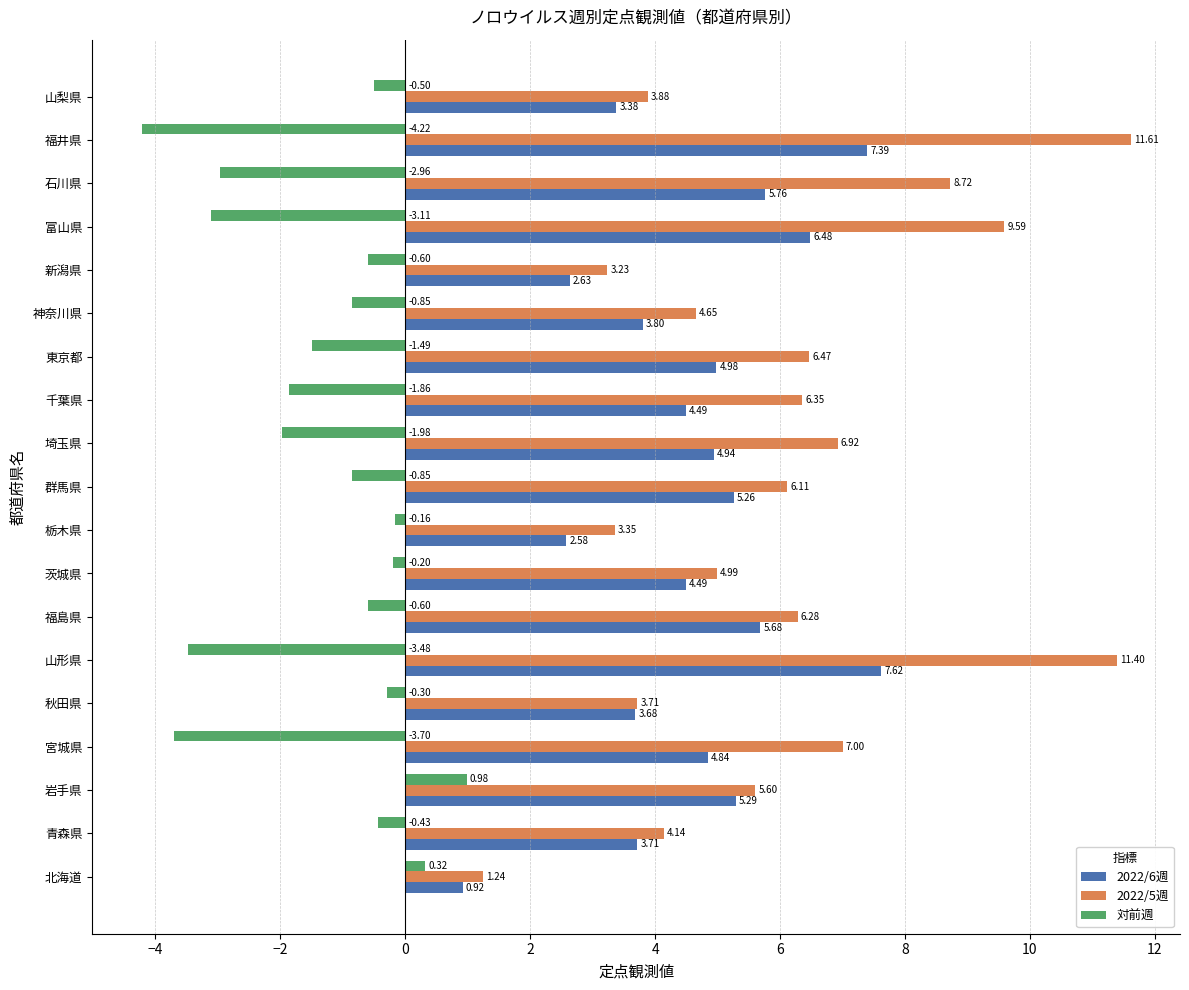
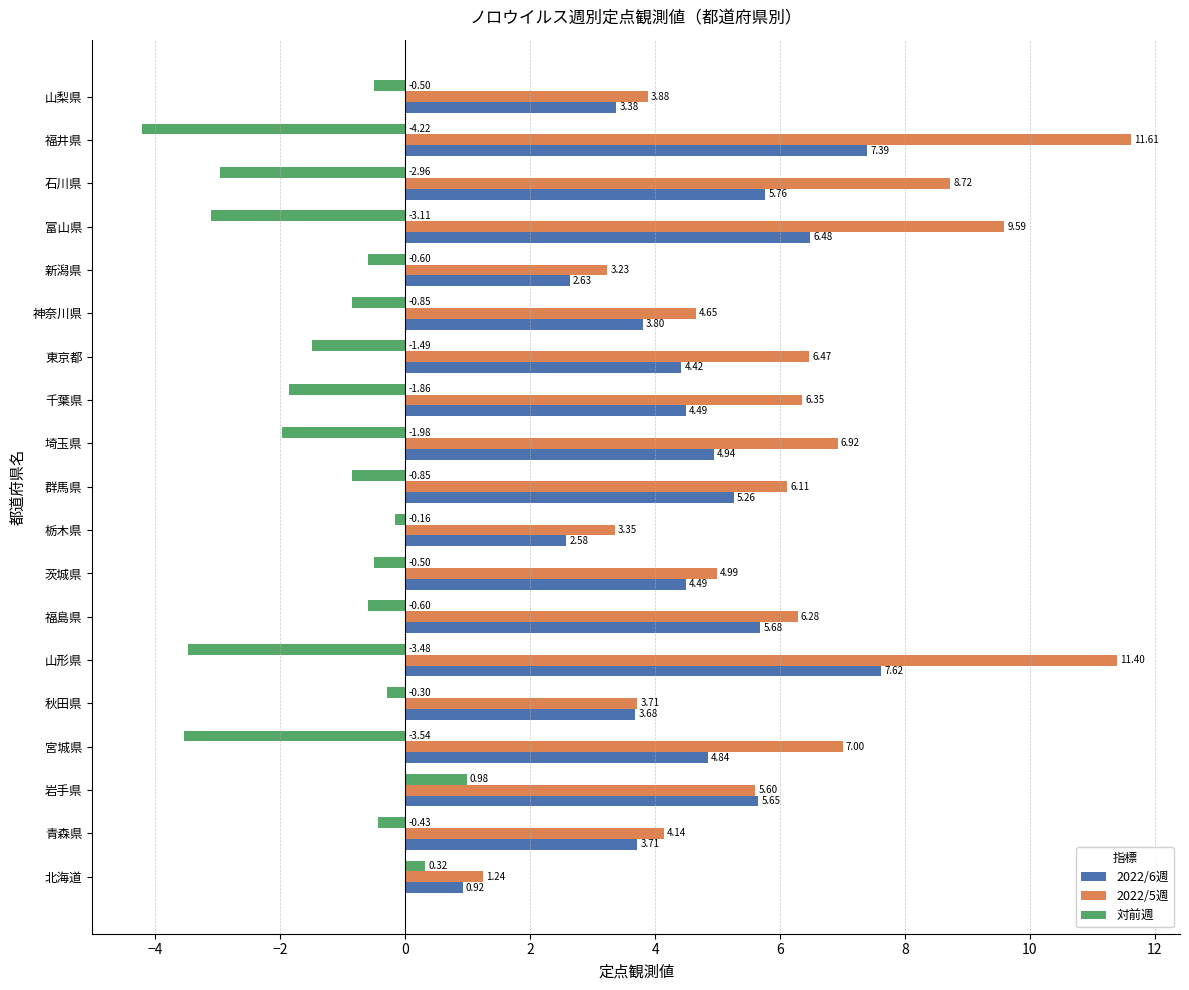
2022/6週, 東京都: 4.98 -> 4.42
対前週, 茨城県: -0.20 -> -0.50
対前週, 宮城県: -3.70 -> -3.54
2022/6週, 岩手県: 5.29 -> 5.65
